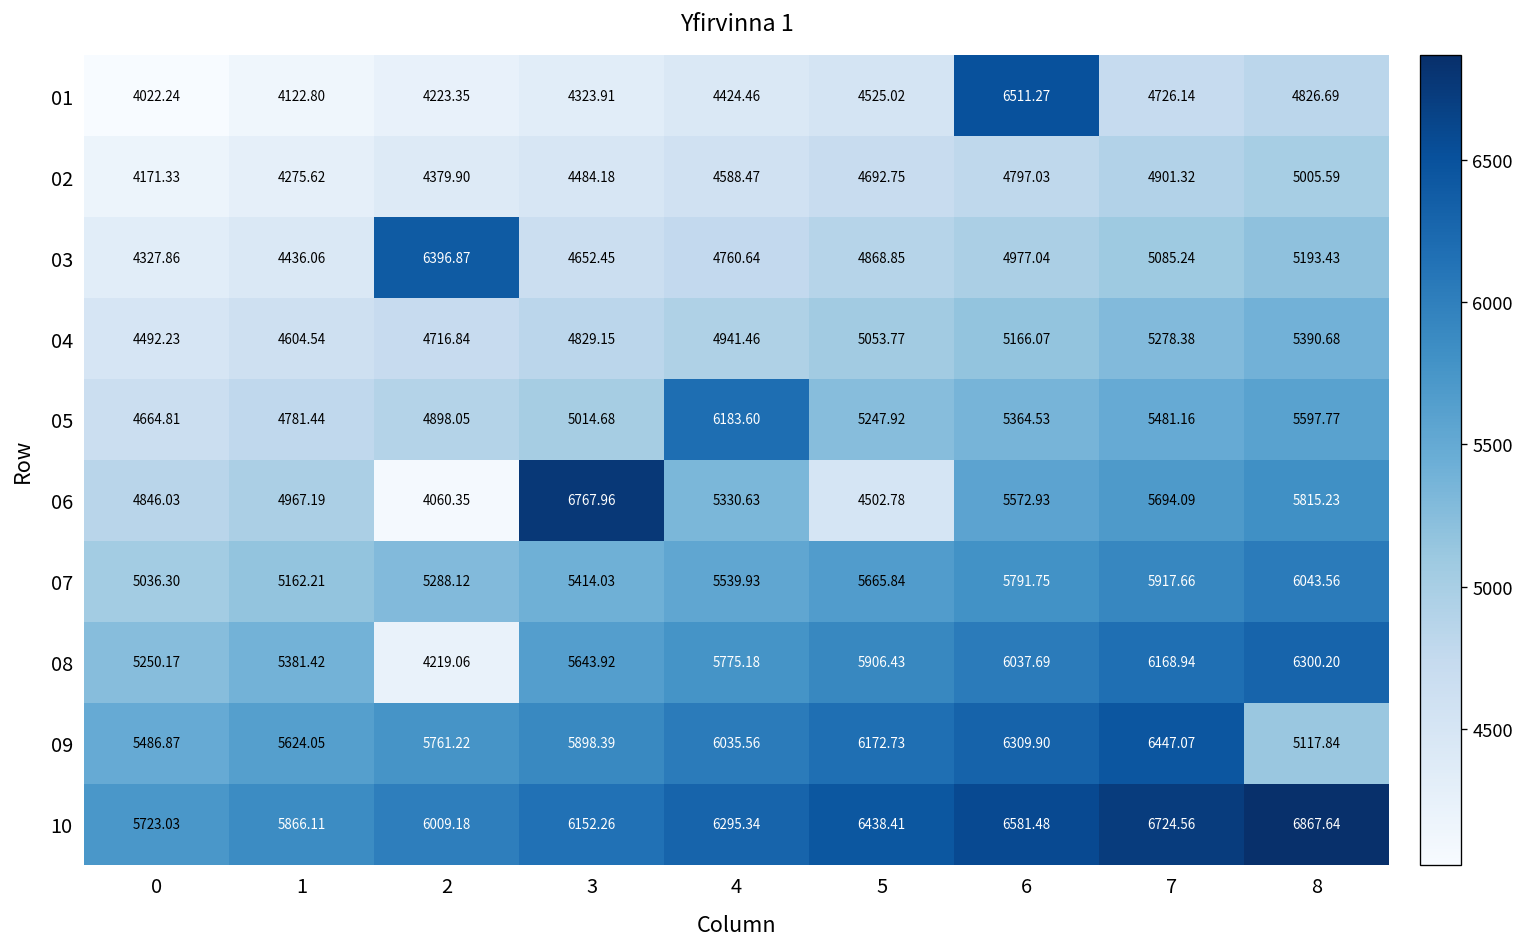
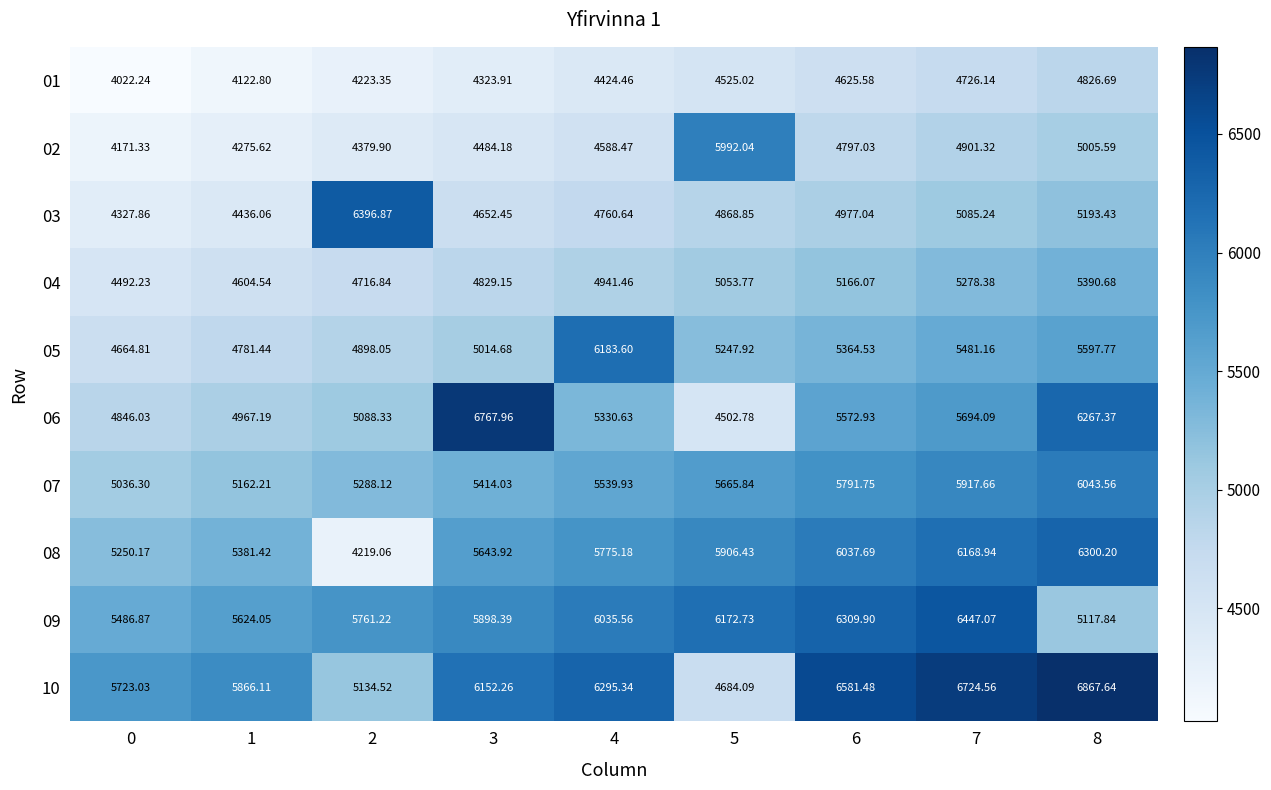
01, 6: 6511.27 -> 4625.58
02, 5: 4692.75 -> 5992.04
06, 2: 4060.35 -> 5088.33
06, 8: 5815.23 -> 6267.37
10, 2: 6009.18 -> 5134.52
10, 5: 6438.41 -> 4684.09
